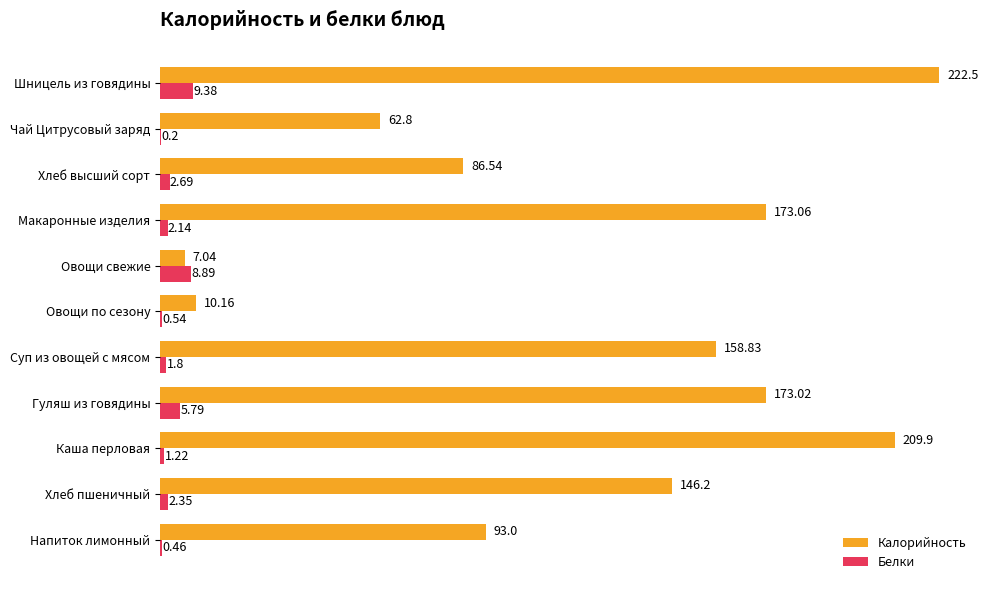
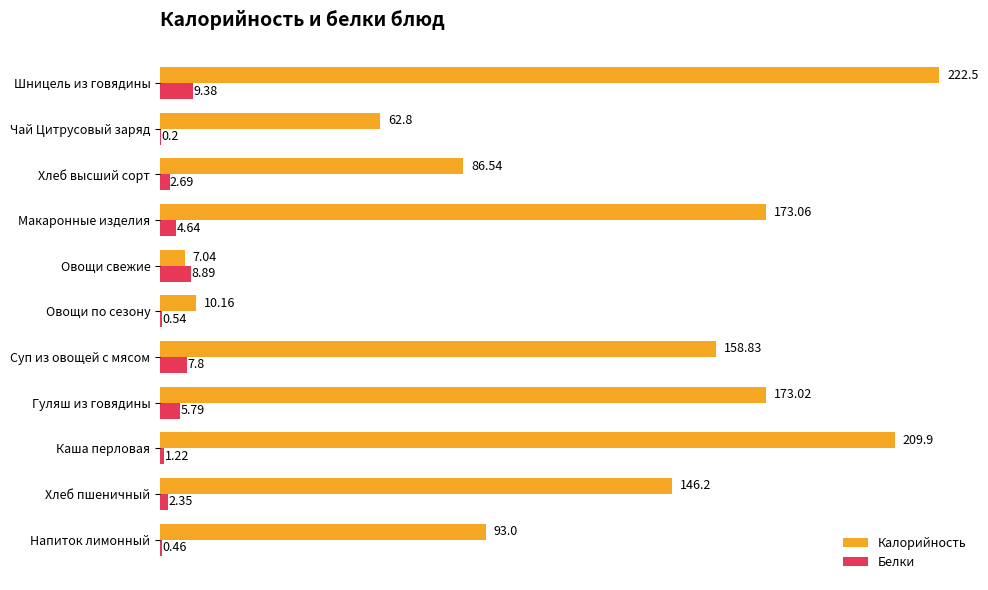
Белки, Макаронные изделия: 2.14 -> 4.64
Белки, Суп из овощей с мясом: 1.8 -> 7.8
